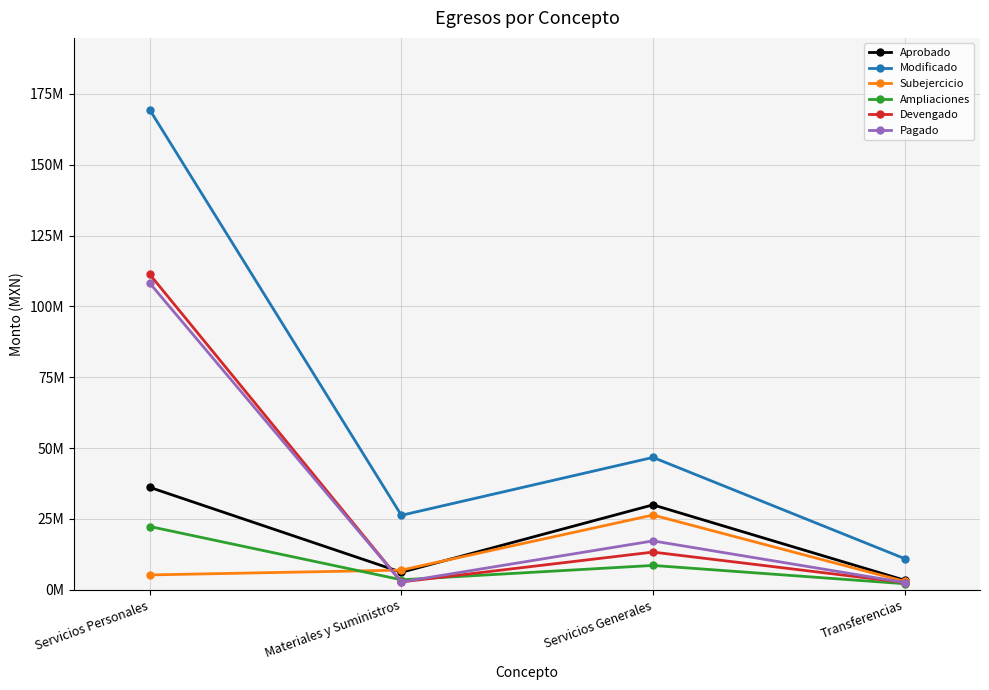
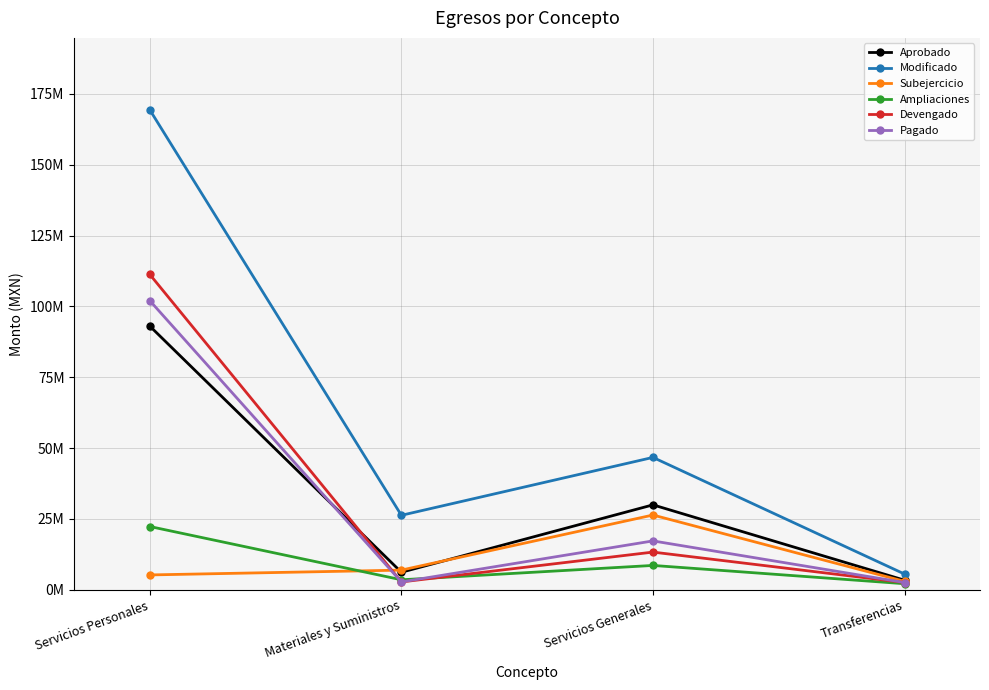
Aprobado, Servicios Personales: 36000000 -> 93000000
Pagado, Servicios Personales: 108000000 -> 102000000
Modificado, Transferencias: 11000000 -> 6000000
